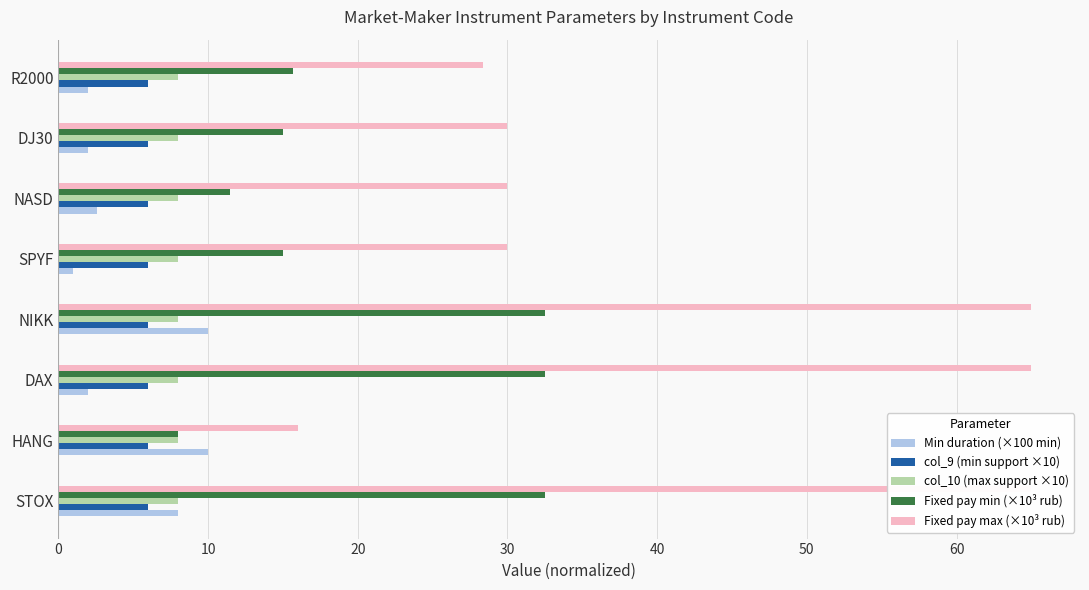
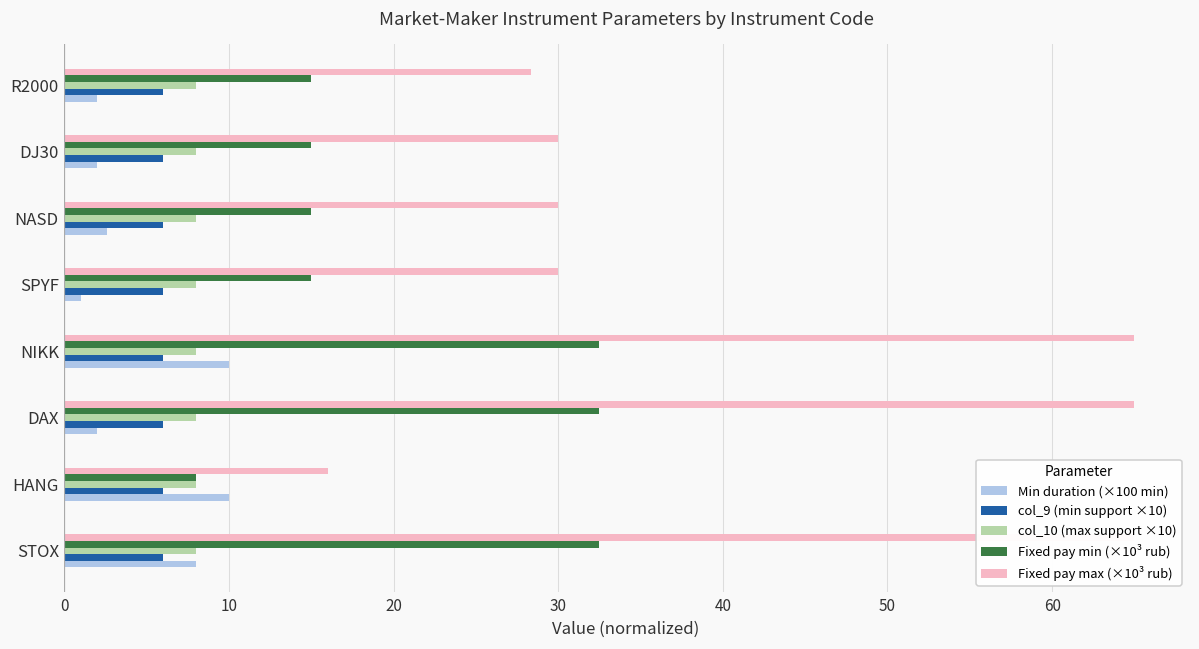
Fixed pay min (×10³ rub), R2000: 15.6 -> 15.0
Fixed pay min (×10³ rub), NASD: 11.5 -> 15.0
